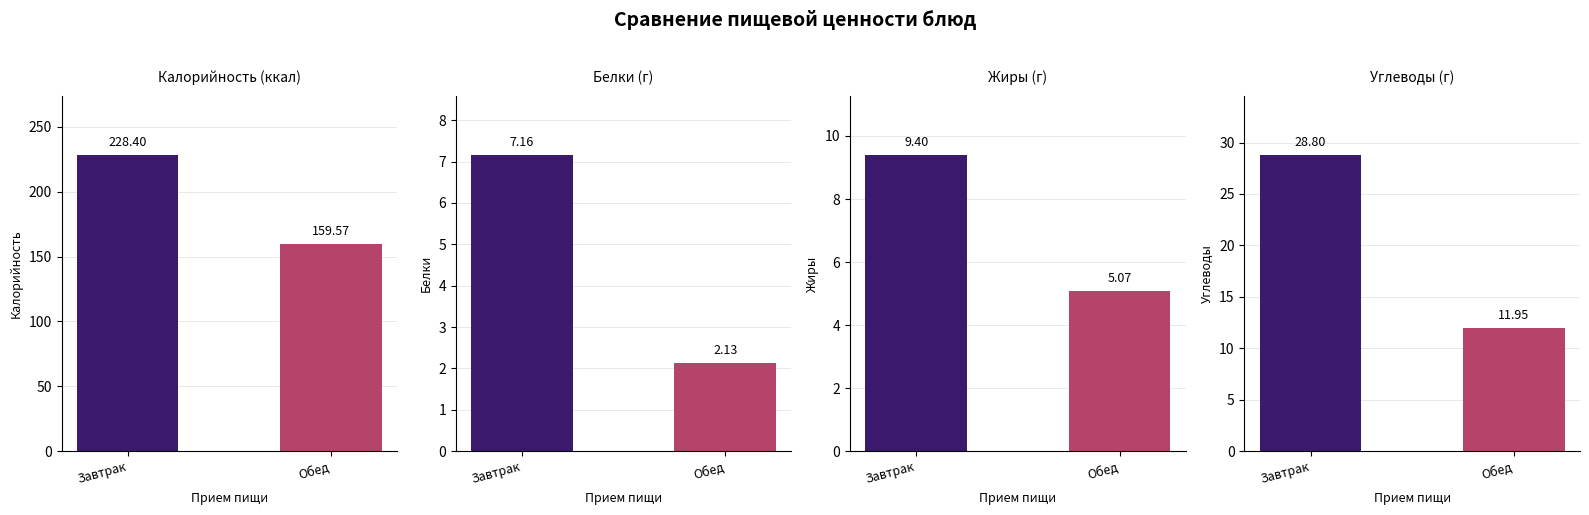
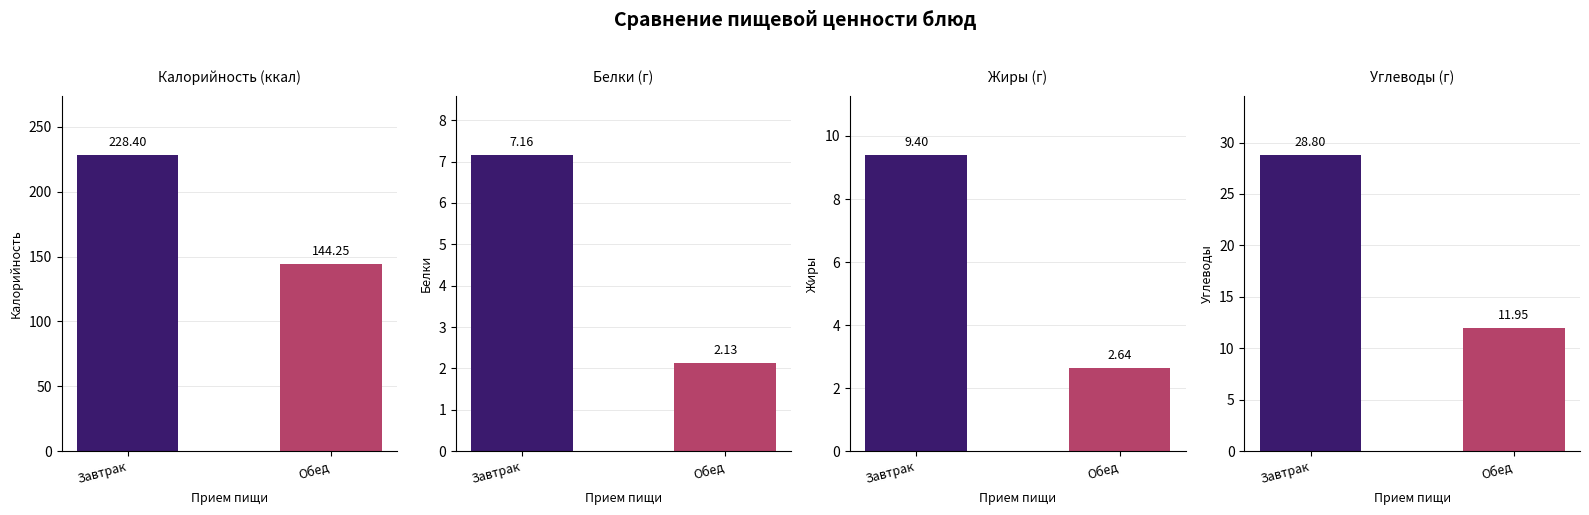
Калорийность (ккал), Обед: 159.57 -> 144.25
Жиры (г), Обед: 5.07 -> 2.64
